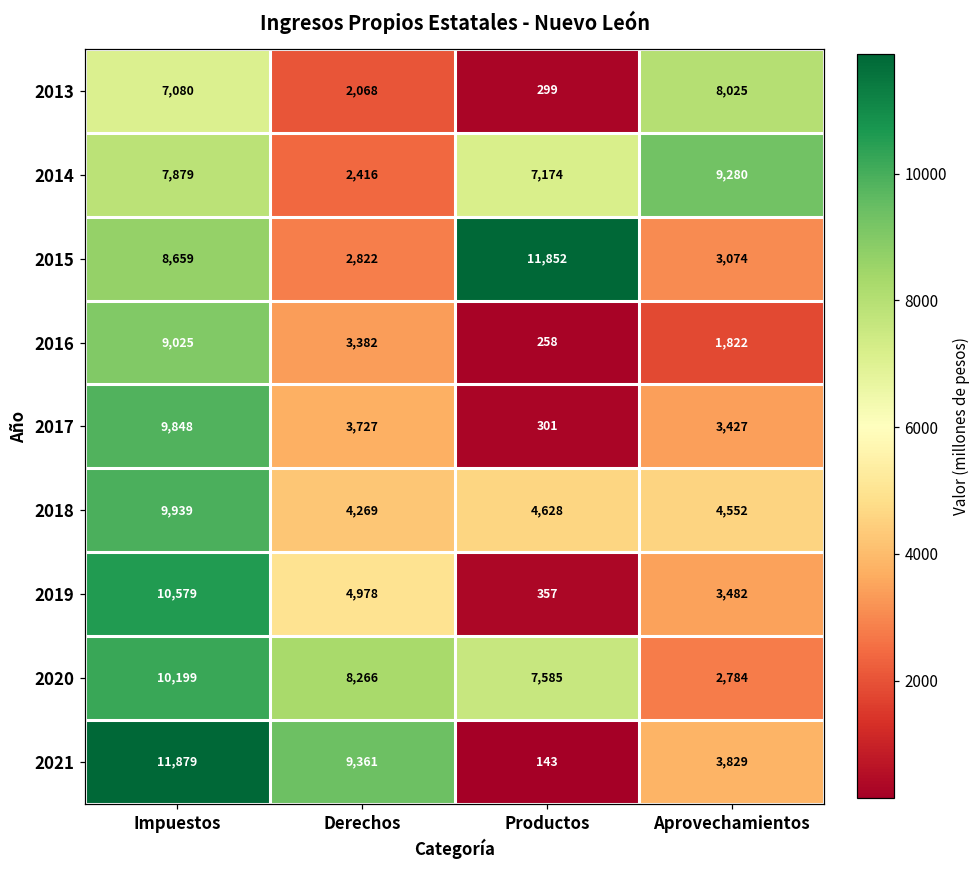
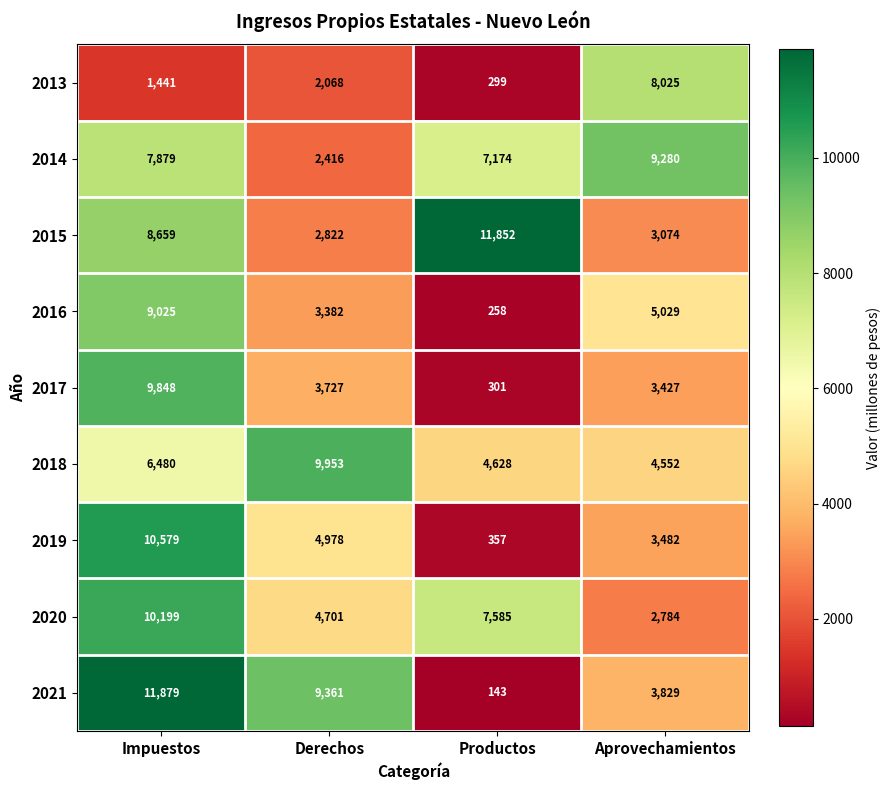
2013, Impuestos: 7,080 -> 1,441
2016, Aprovechamientos: 1,822 -> 5,029
2018, Impuestos: 9,939 -> 6,480
2018, Derechos: 4,269 -> 9,953
2020, Derechos: 8,266 -> 4,701
